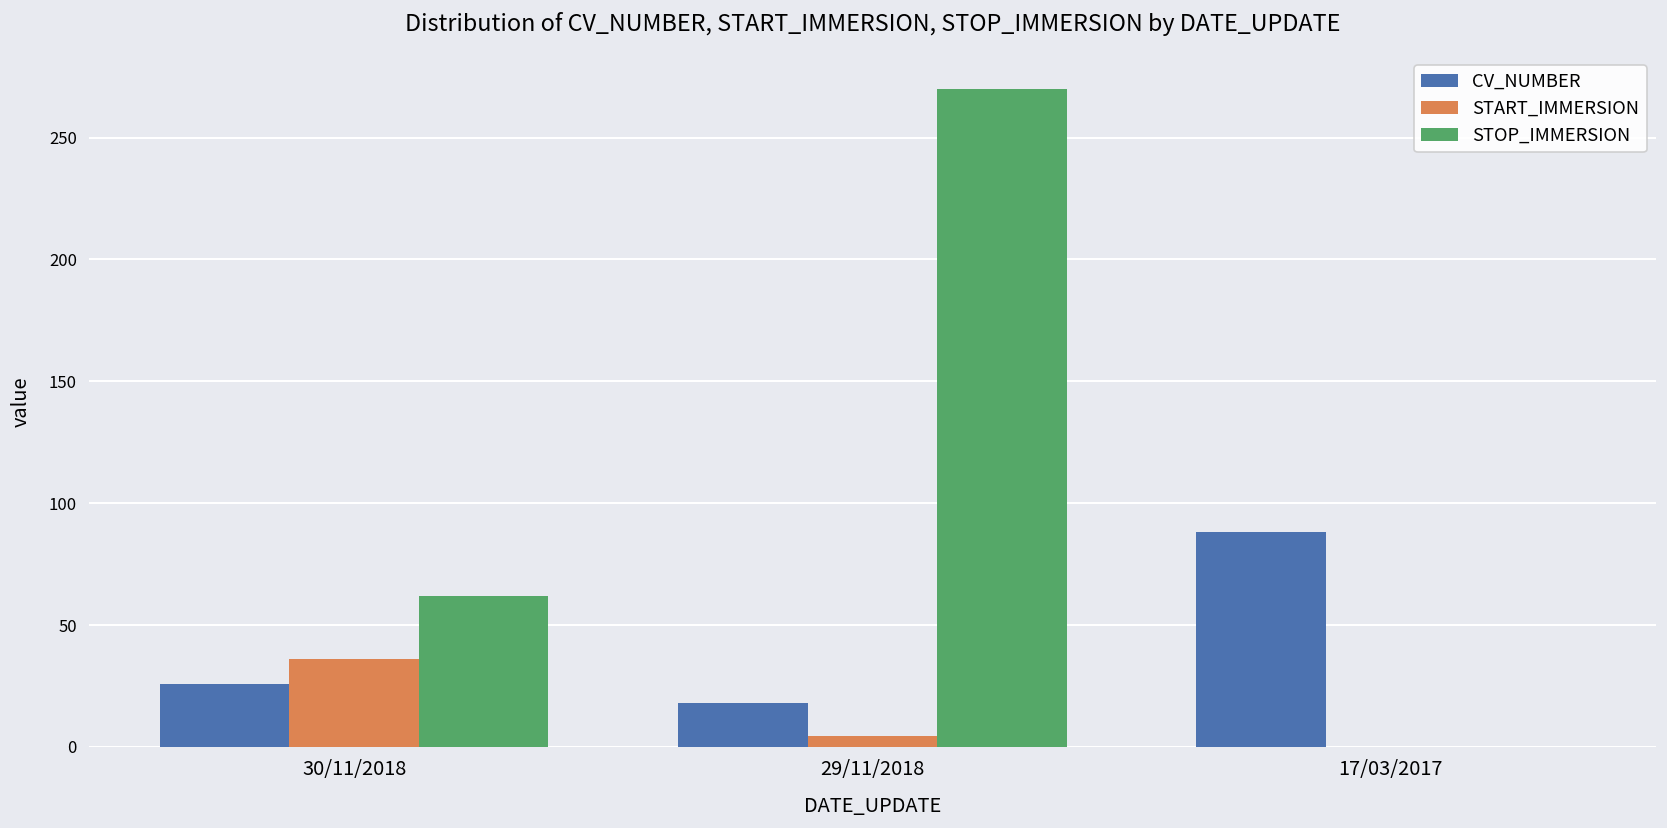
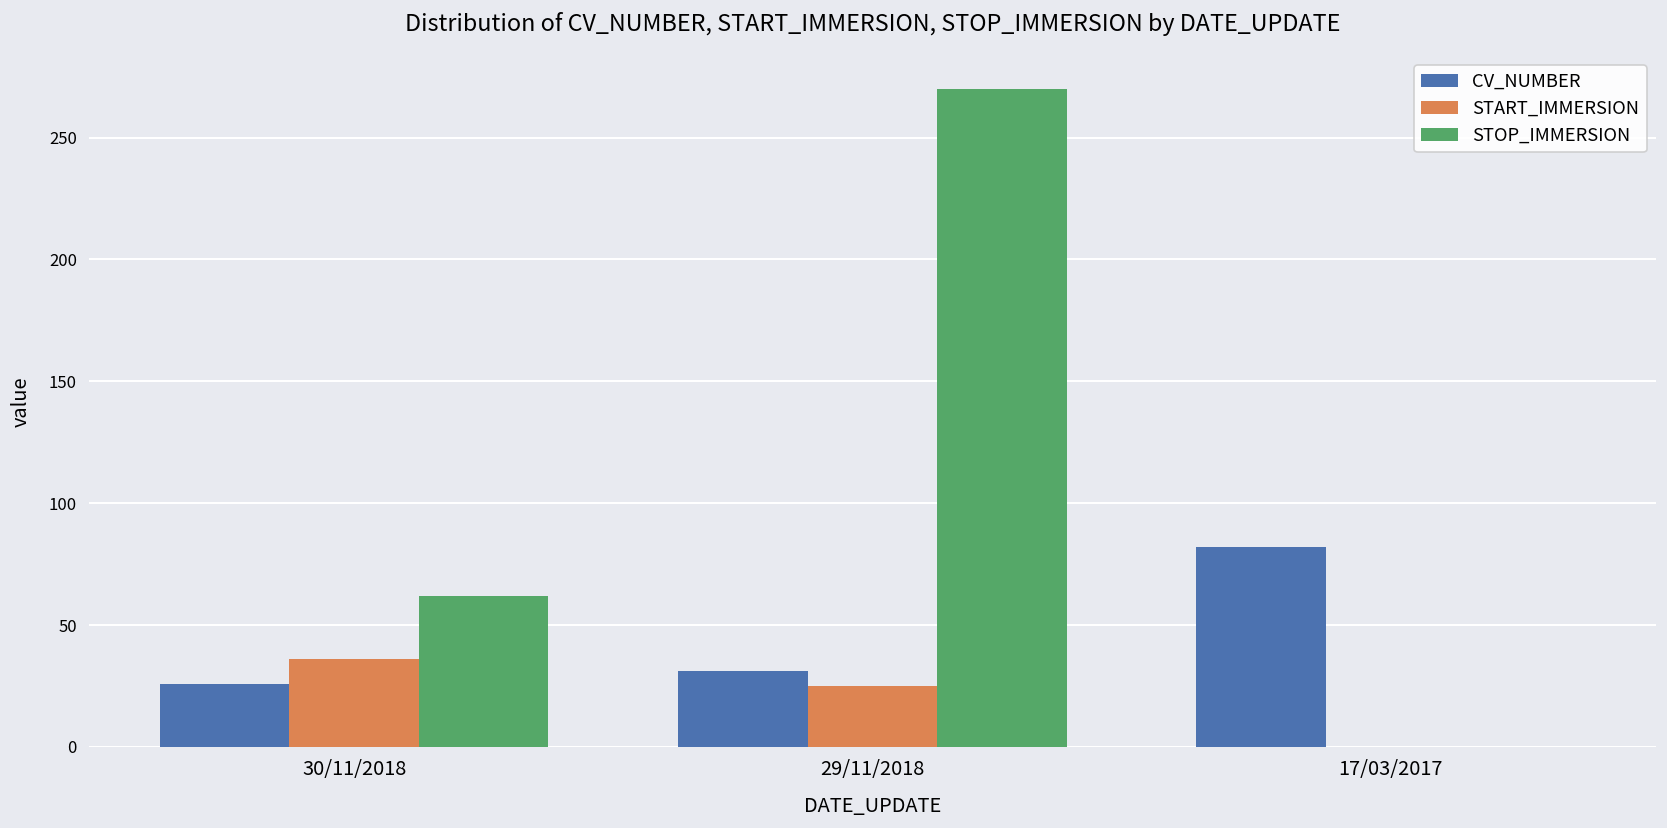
CV_NUMBER, 29/11/2018: 18 -> 31
START_IMMERSION, 29/11/2018: 4 -> 25
CV_NUMBER, 17/03/2017: 88 -> 82
